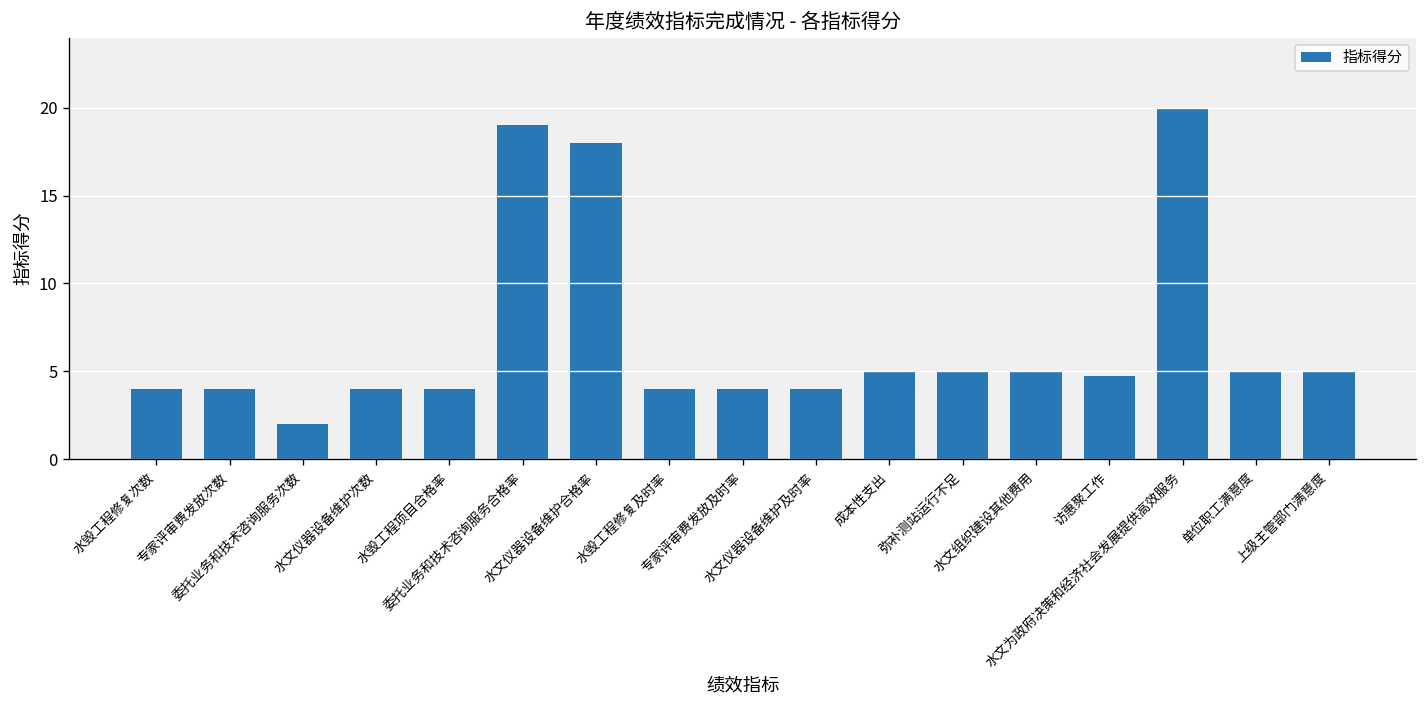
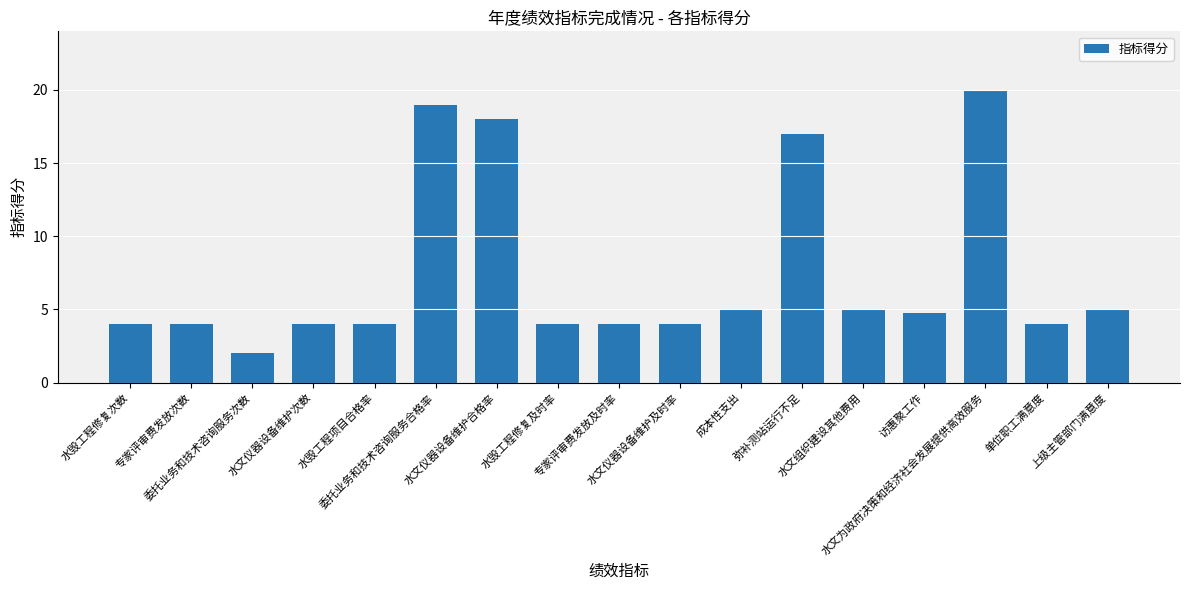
弥补测站运行不足: 5 -> 17
单位职工满意度: 5 -> 4
